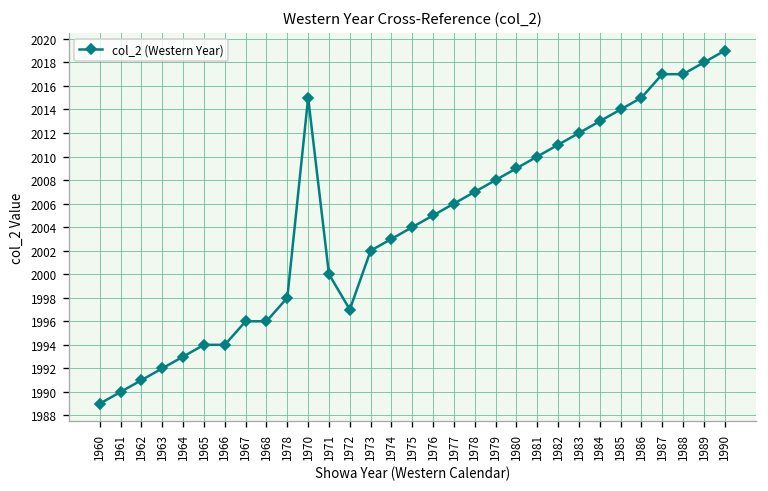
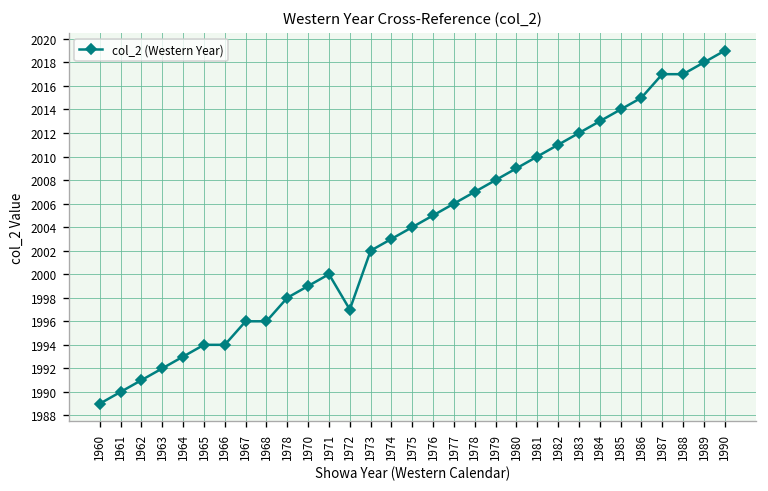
1970: 2015 -> 1999
